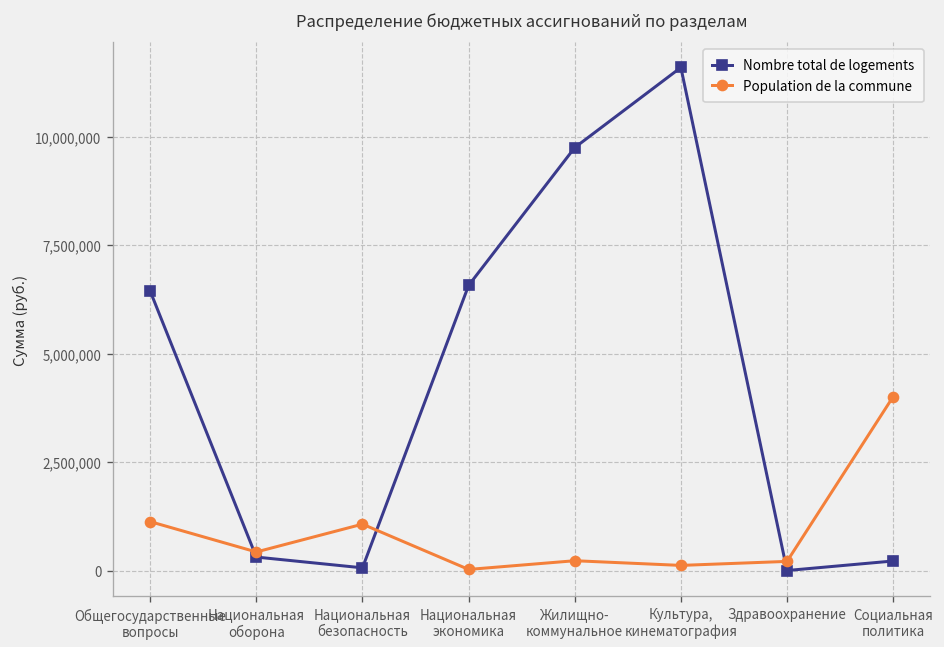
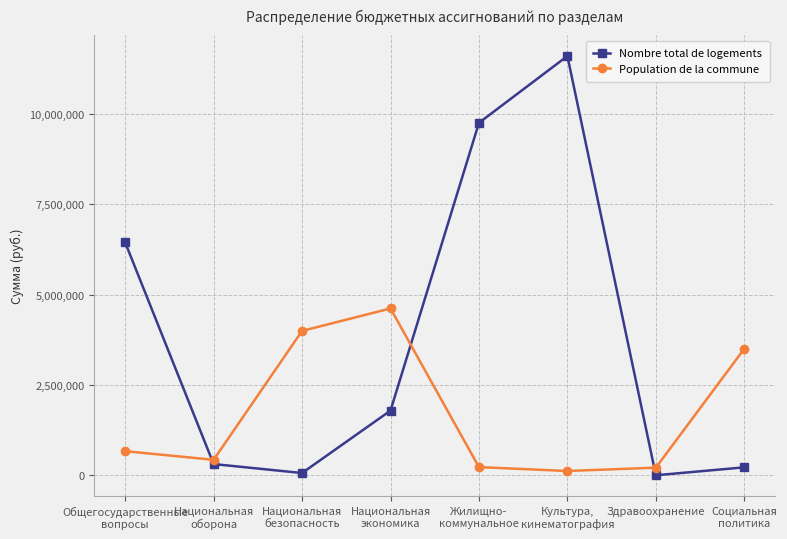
Population de la commune, Общегосударственные вопросы: 1,100,000 -> 700,000
Population de la commune, Национальная безопасность: 1,100,000 -> 4,000,000
Nombre total de logements, Национальная экономика: 6,600,000 -> 1,800,000
Population de la commune, Национальная экономика: 0 -> 4,600,000
Population de la commune, Социальная политика: 4,000,000 -> 3,500,000
